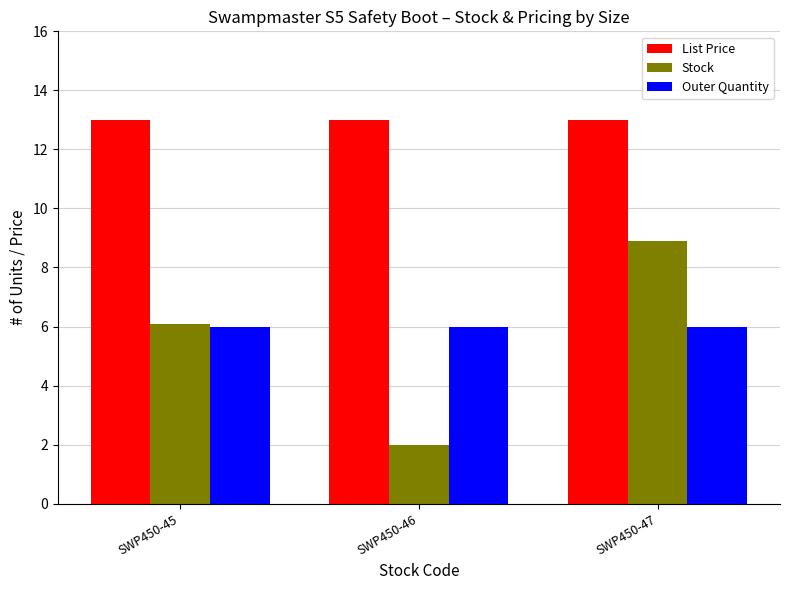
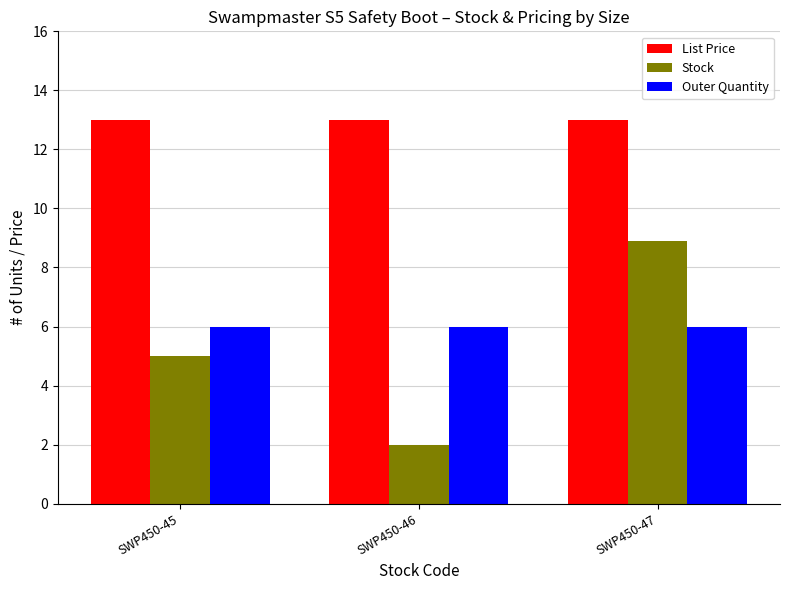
Stock, SWP450-45: 6.1 -> 5.0
